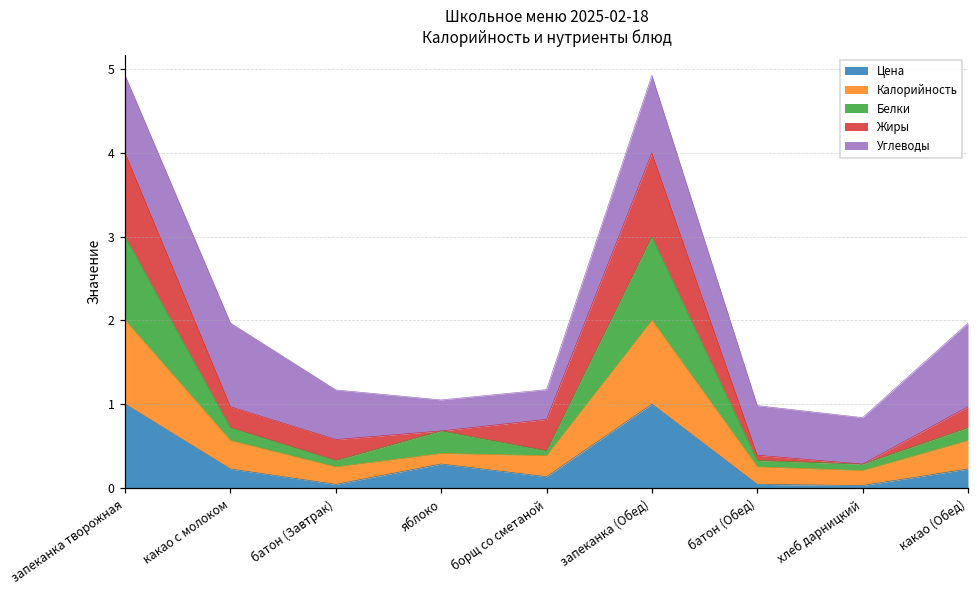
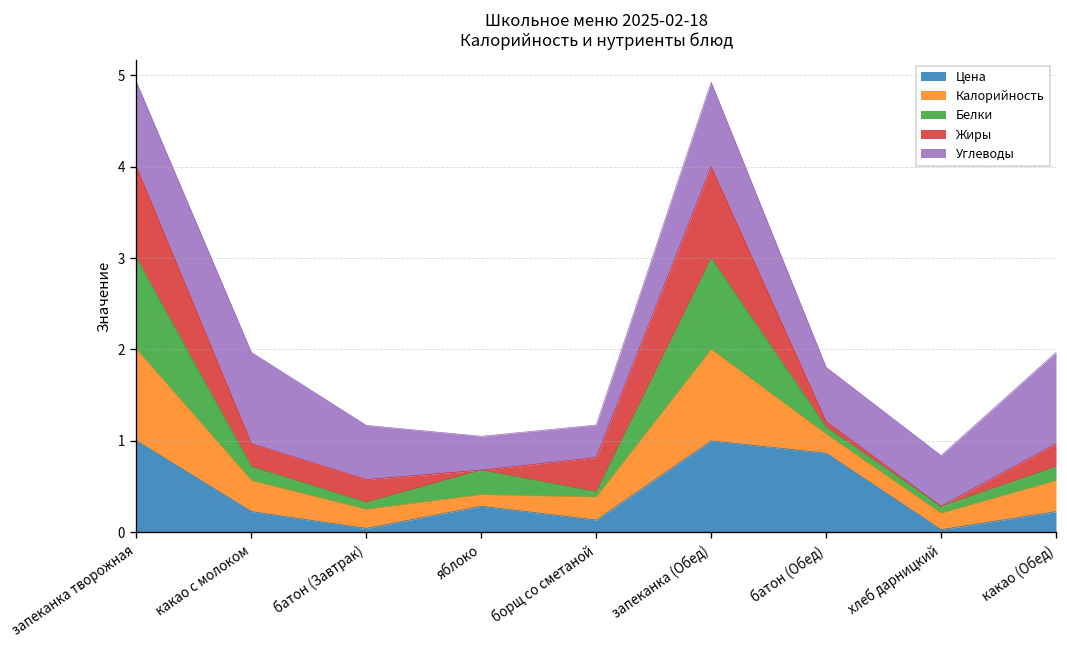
Цена, батон (Обед): 0.0 -> 0.9
